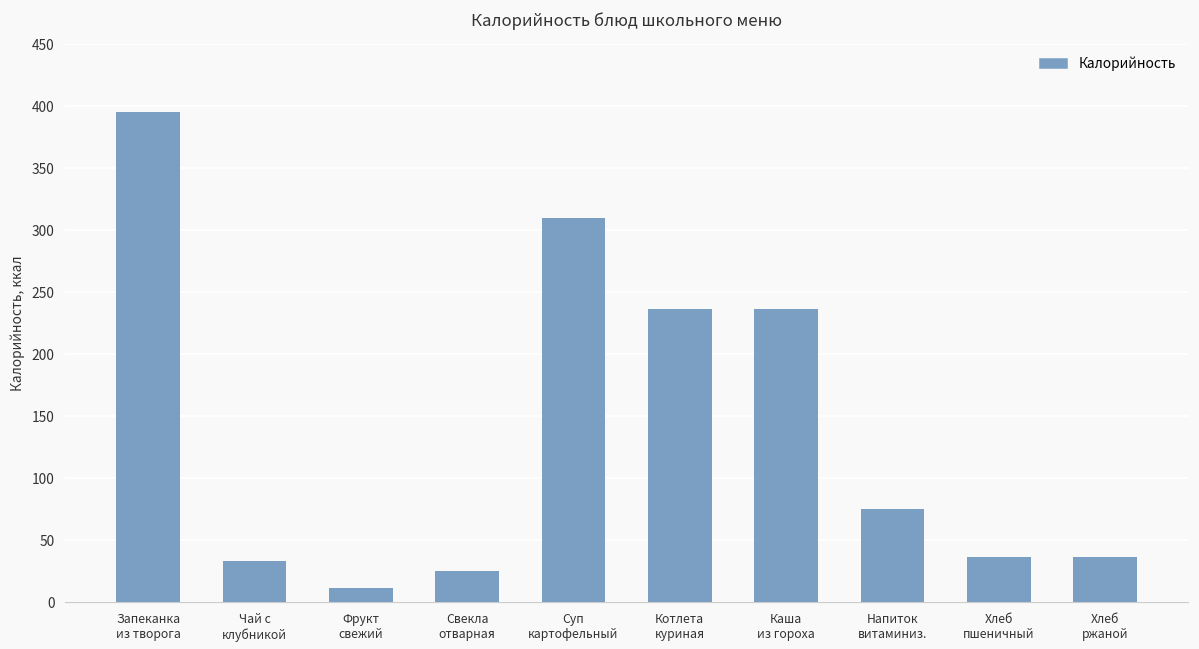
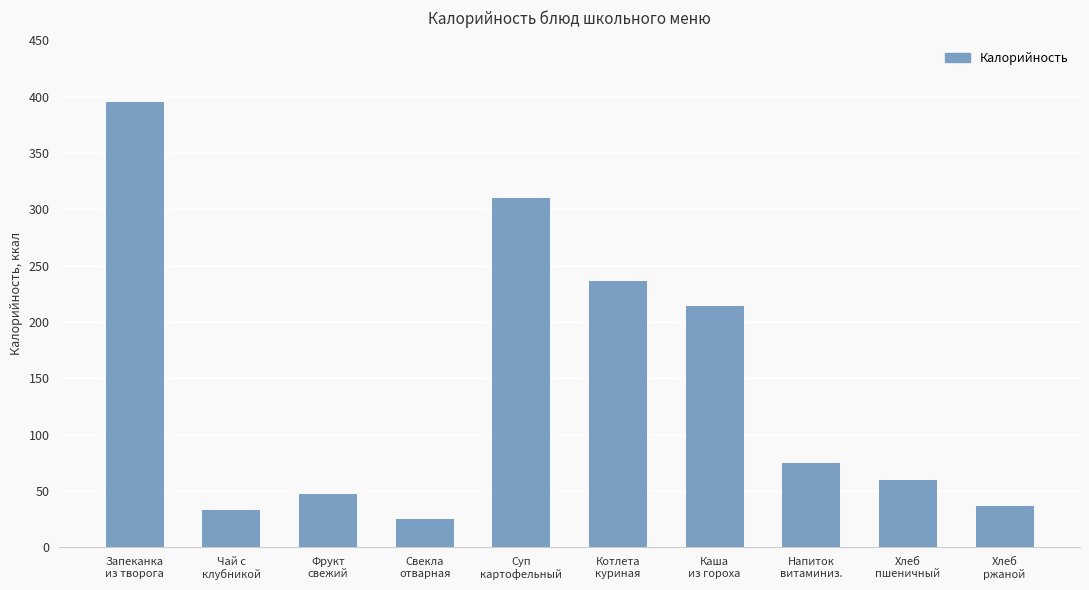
Фрукт свежий: 12 -> 47
Каша из гороха: 236 -> 214
Хлеб пшеничный: 36 -> 60
